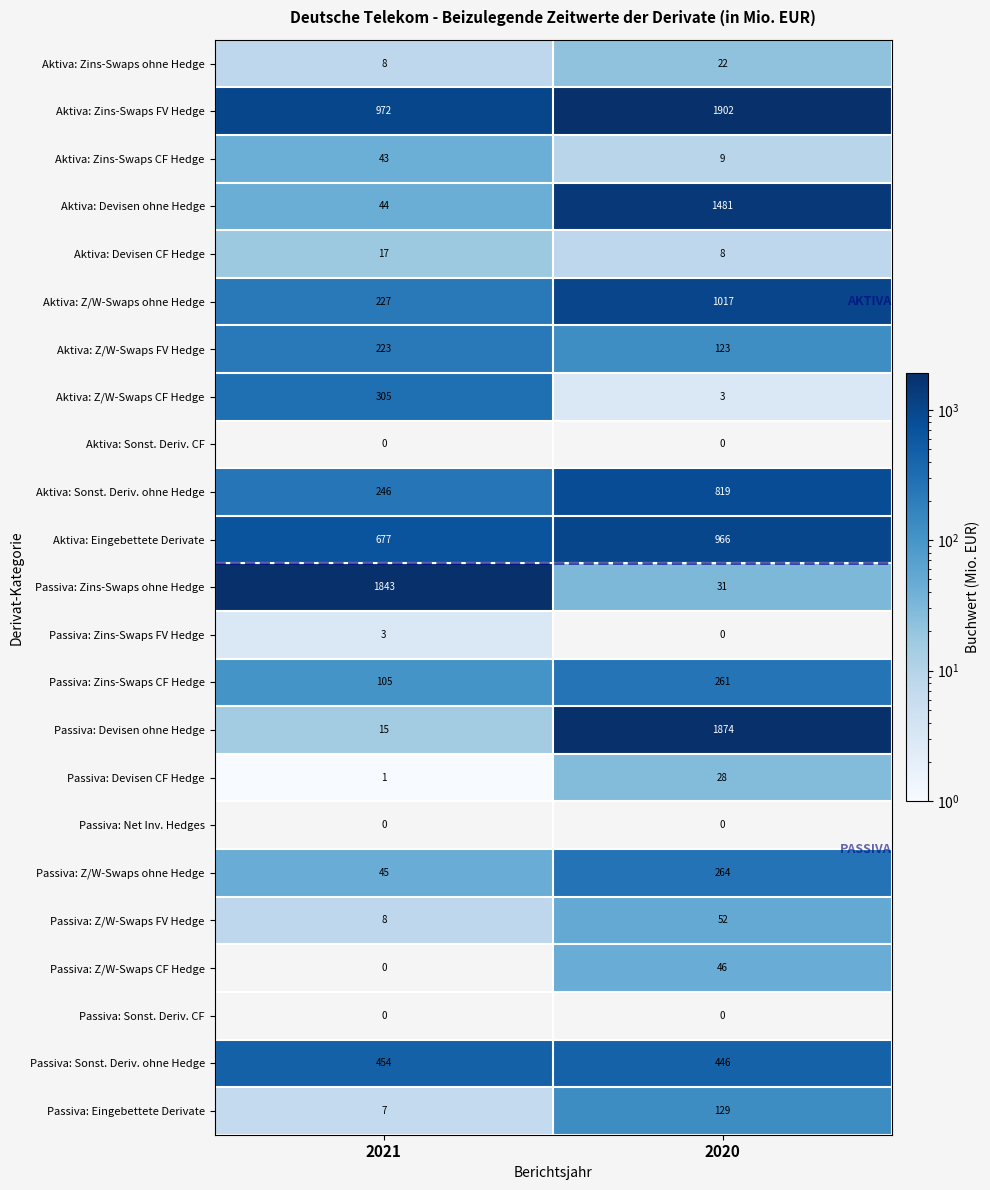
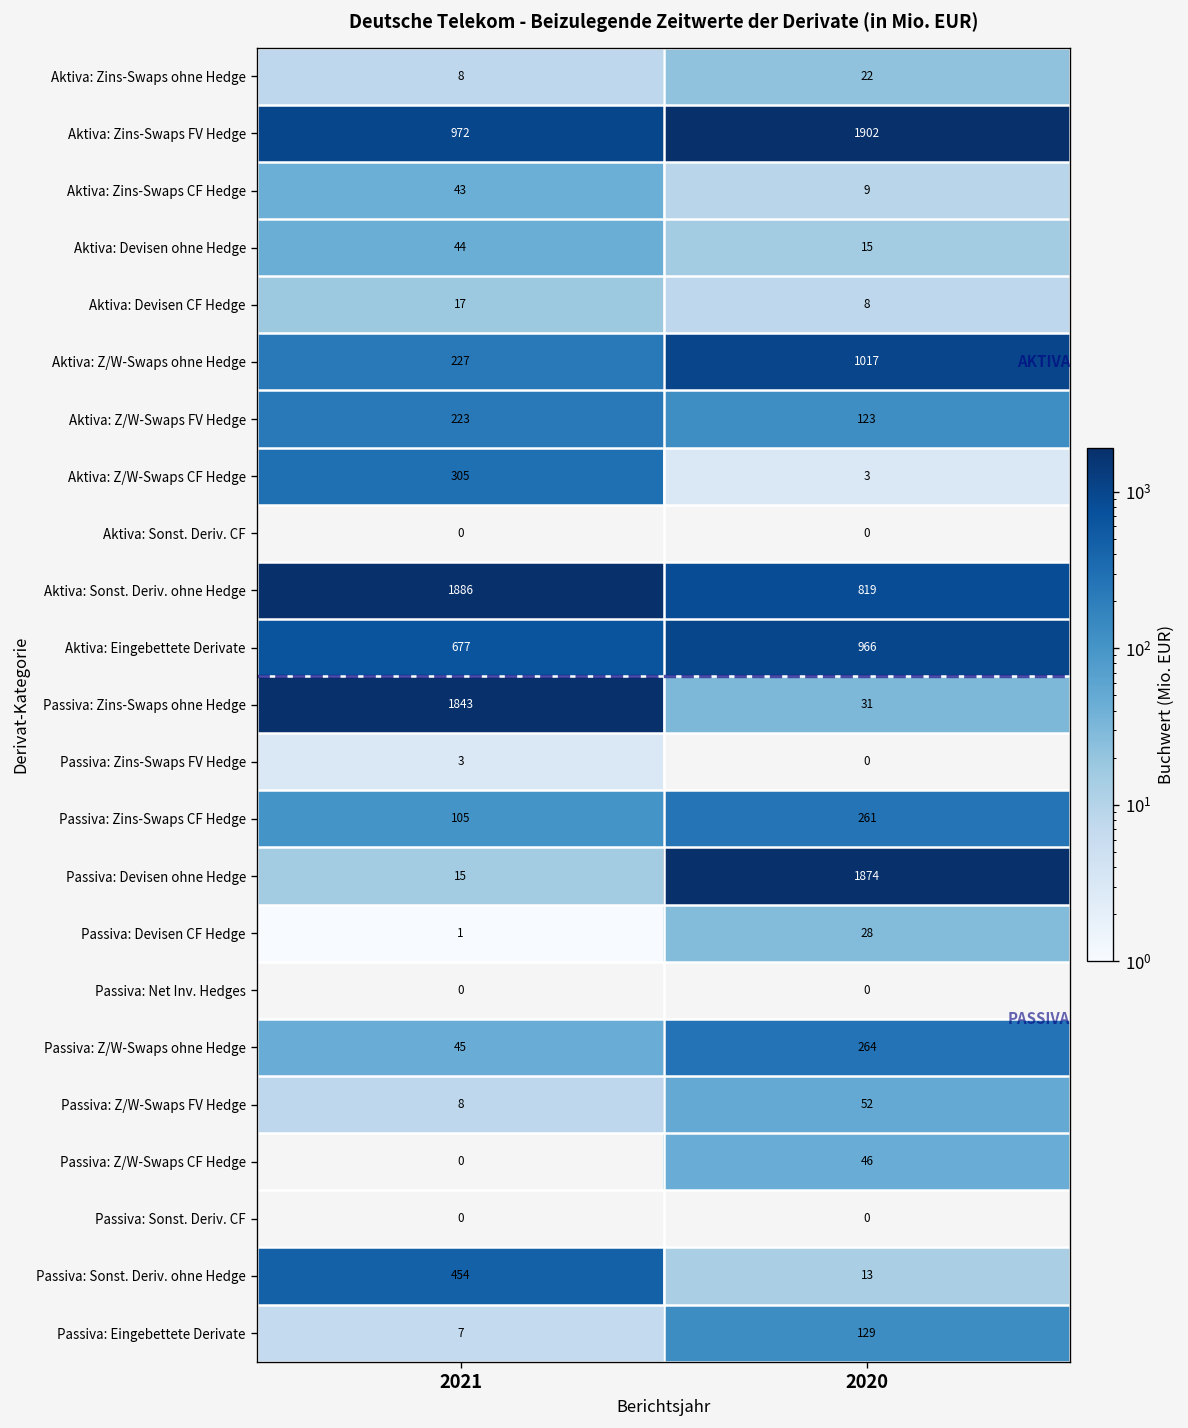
Aktiva: Devisen ohne Hedge, 2020: 1481 -> 15
Aktiva: Sonst. Deriv. ohne Hedge, 2021: 246 -> 1886
Passiva: Sonst. Deriv. ohne Hedge, 2020: 446 -> 13
